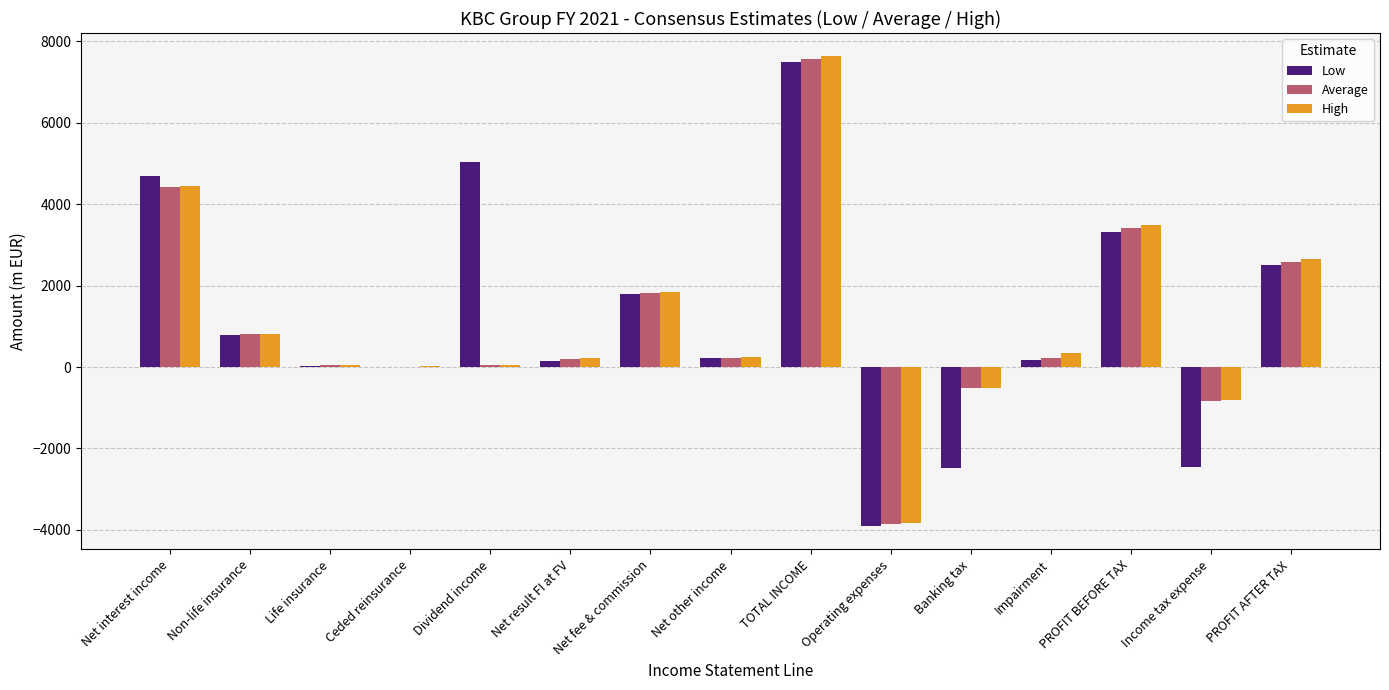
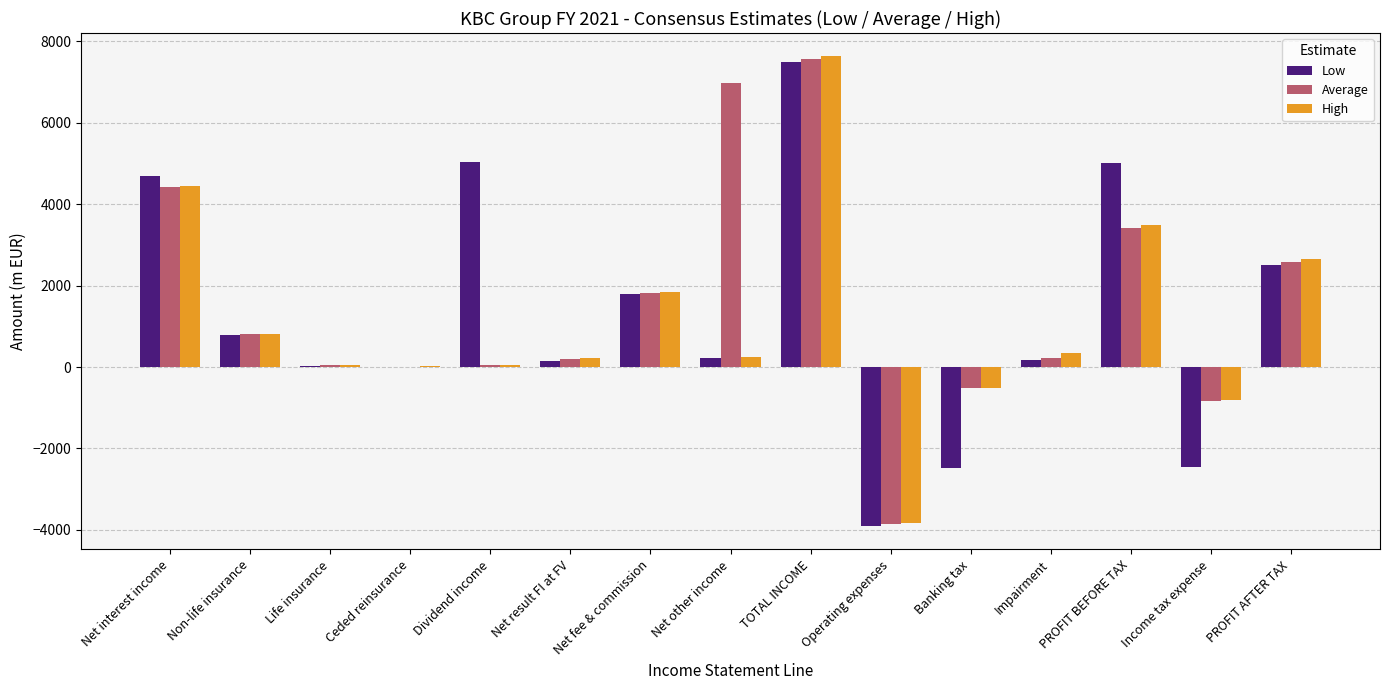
Average, Net other income: 200 -> 7000
Low, PROFIT BEFORE TAX: 3300 -> 5000
